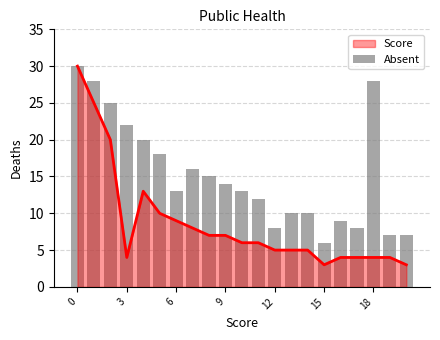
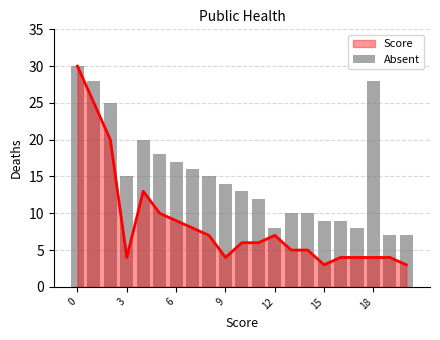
Absent, 3: 22 -> 15
Absent, 6: 13 -> 17
Score, 9: 7 -> 4
Score, 12: 5 -> 7
Absent, 15: 6 -> 9
